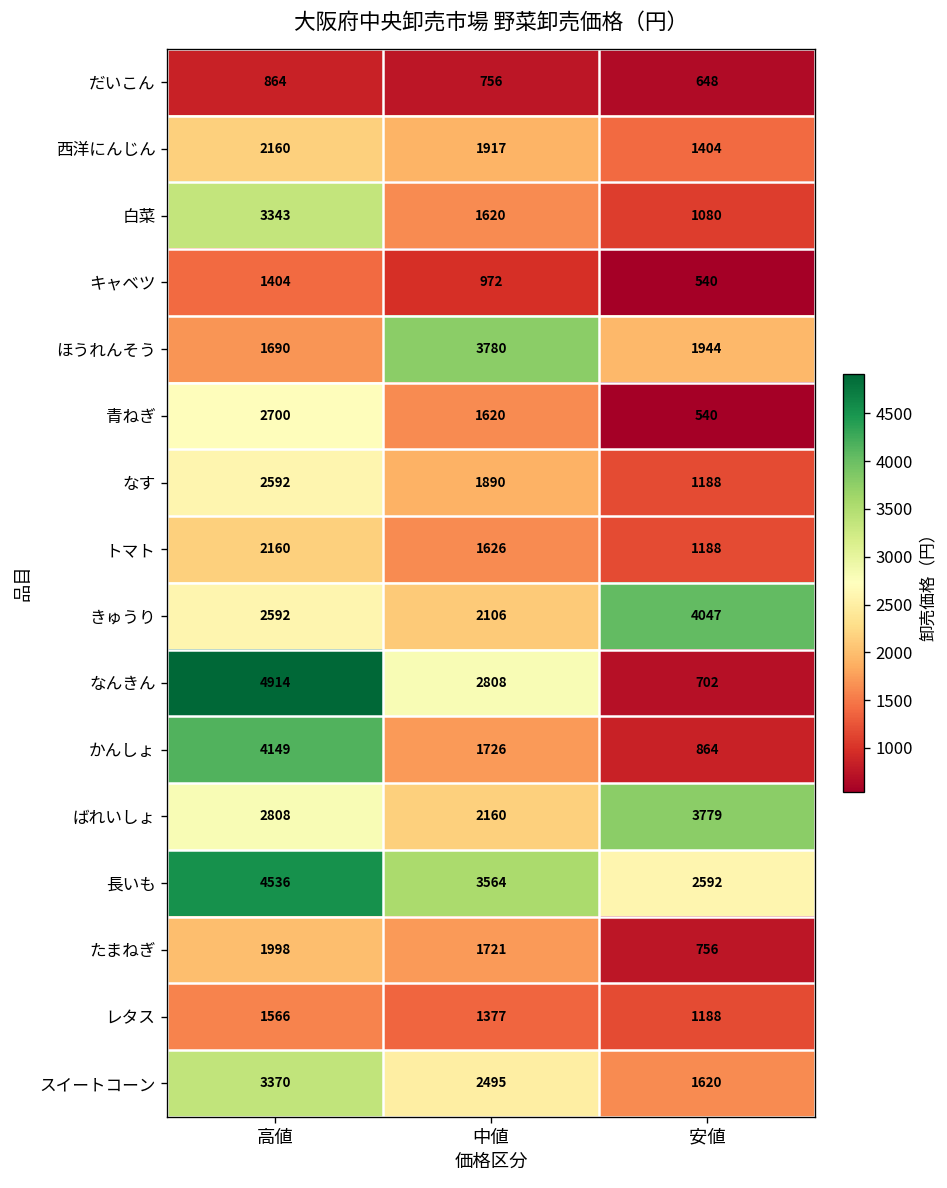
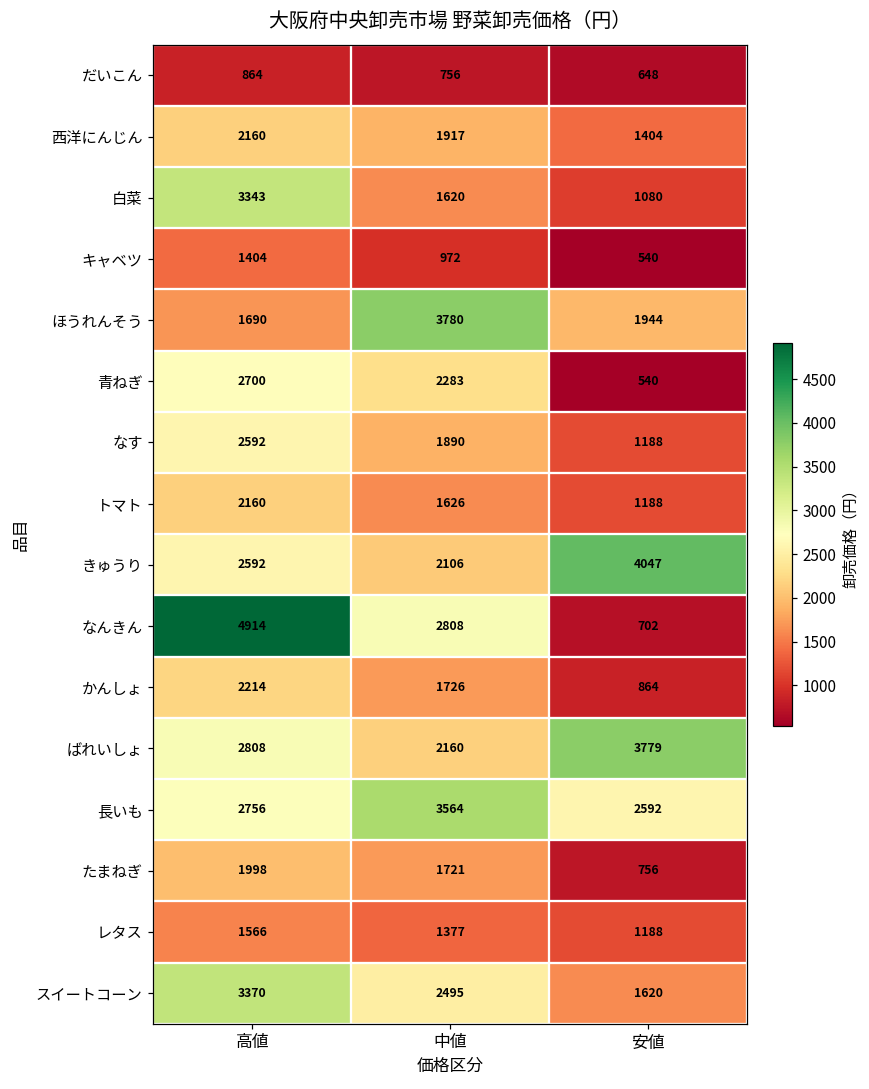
青ねぎ, 中値: 1620 -> 2283
かんしょ, 高値: 4149 -> 2214
長いも, 高値: 4536 -> 2756
